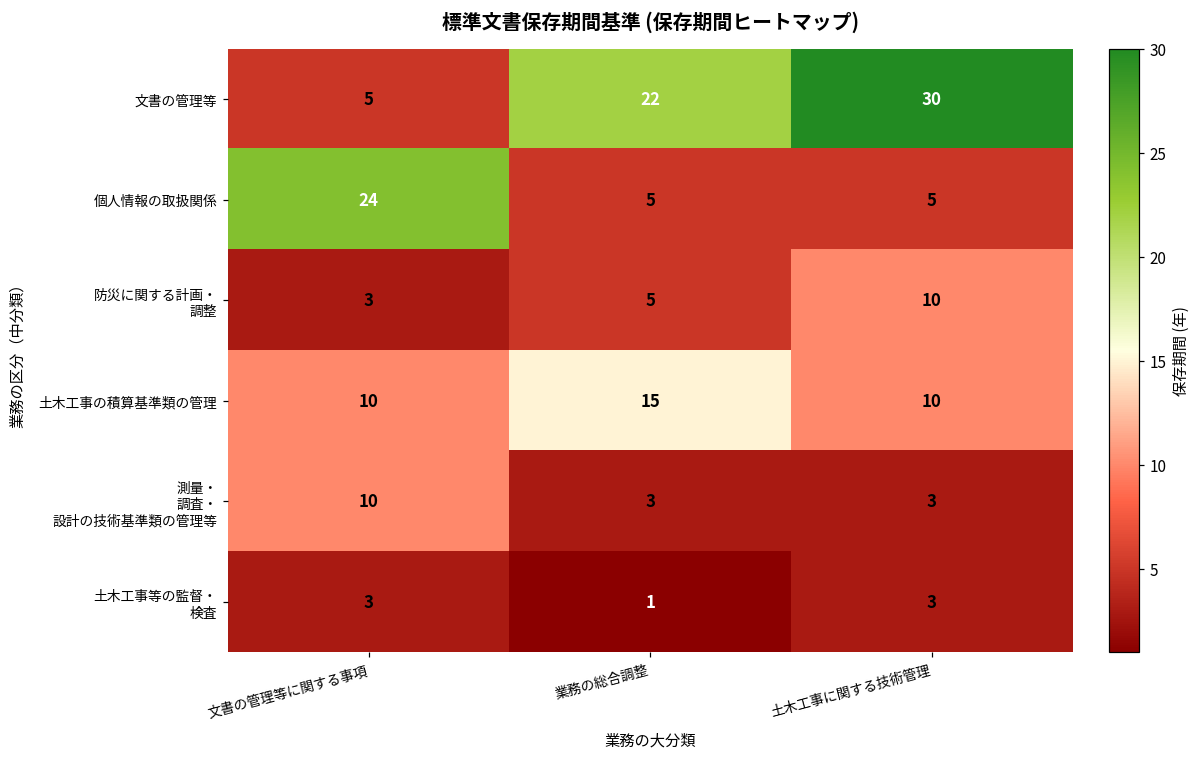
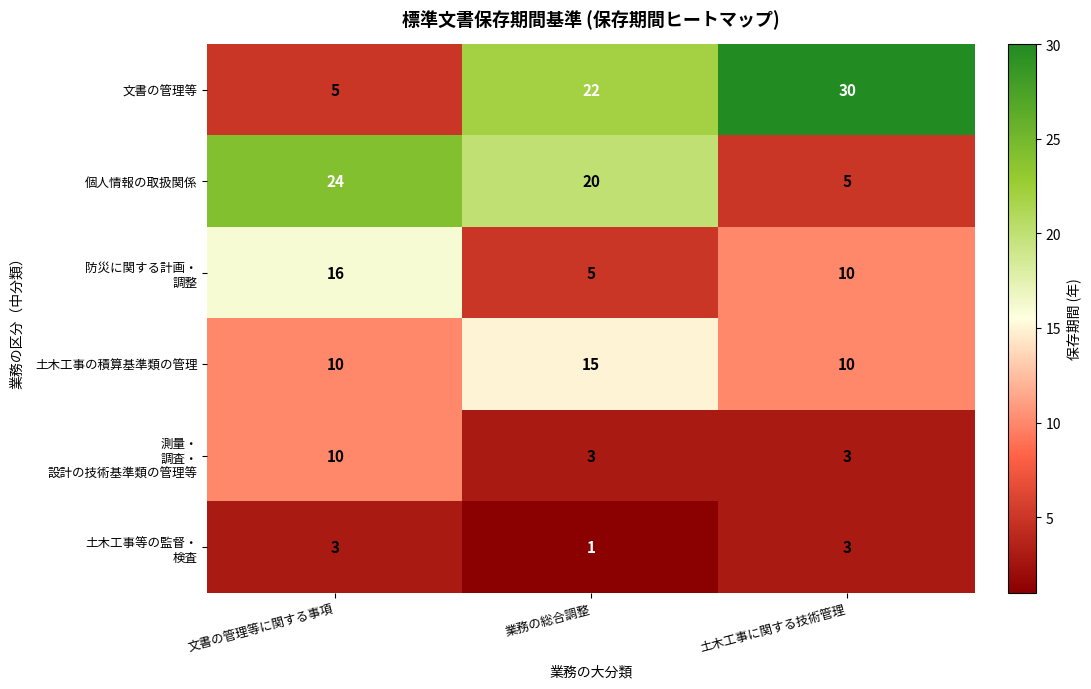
個人情報の取扱関係, 業務の総合調整: 5 -> 20
防災に関する計画・ 調整, 文書の管理等に関する事項: 3 -> 16
